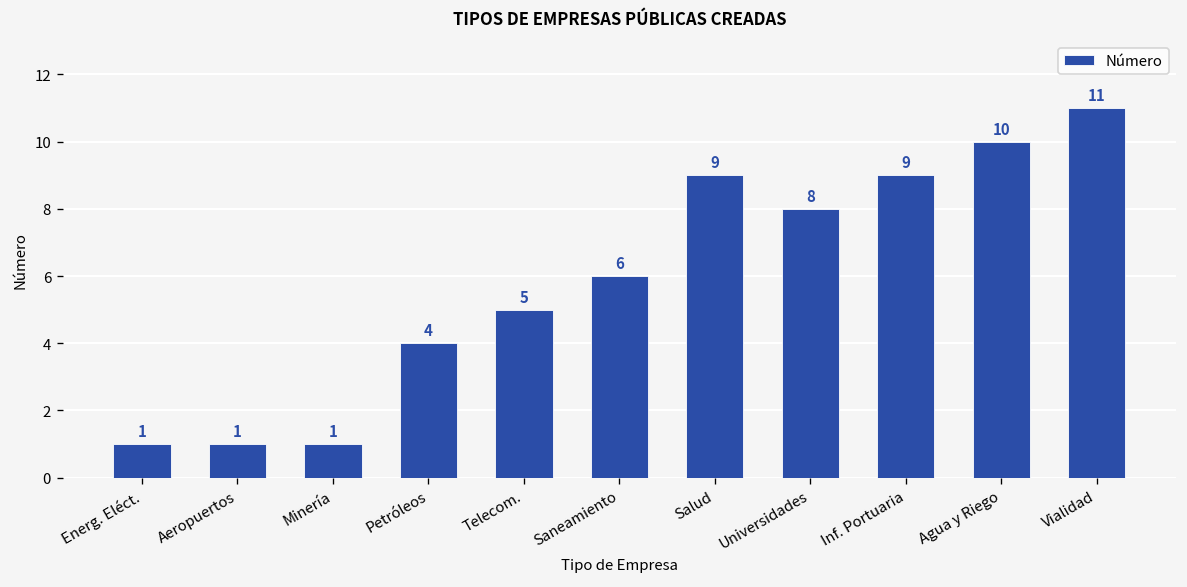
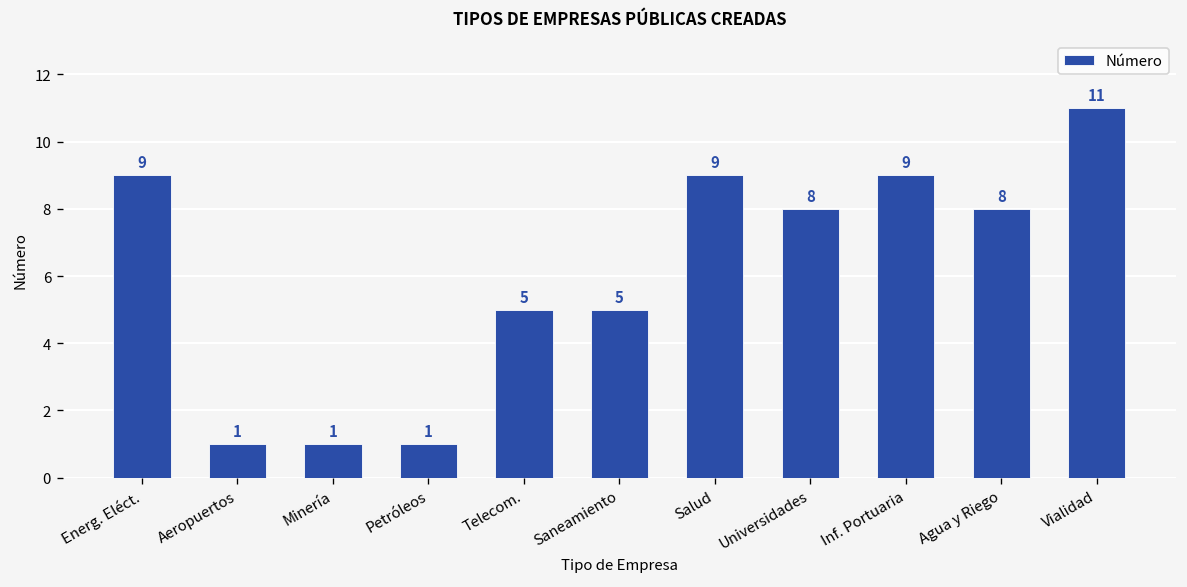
Energ. Eléct.: 1 -> 9
Petróleos: 4 -> 1
Saneamiento: 6 -> 5
Agua y Riego: 10 -> 8
